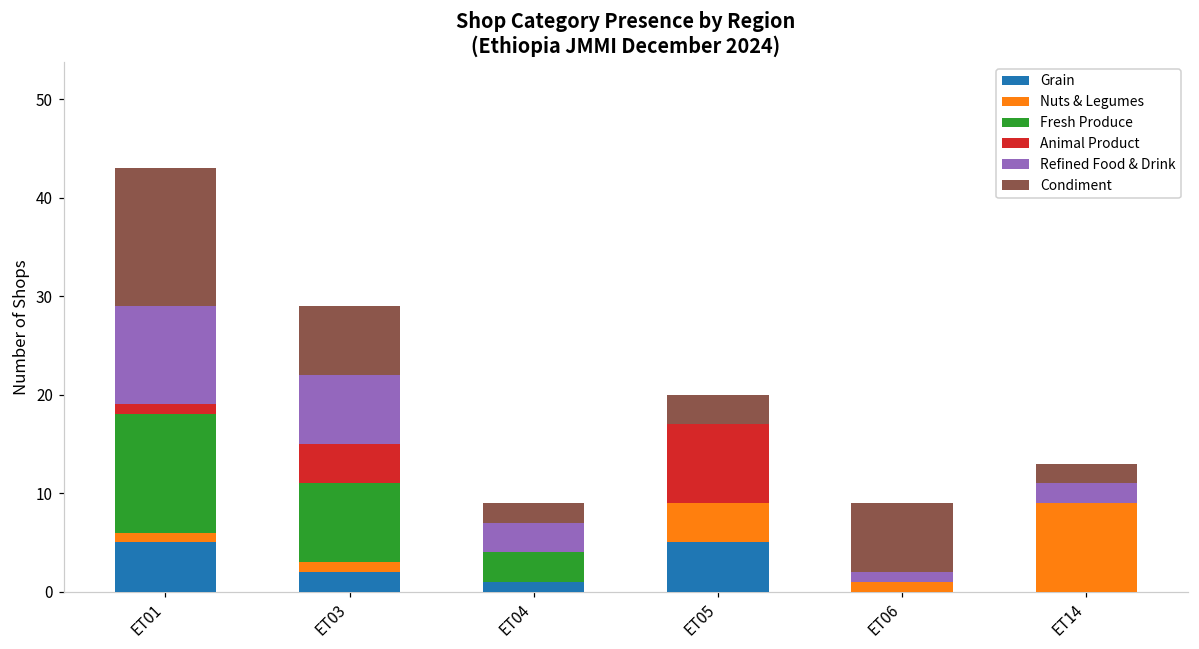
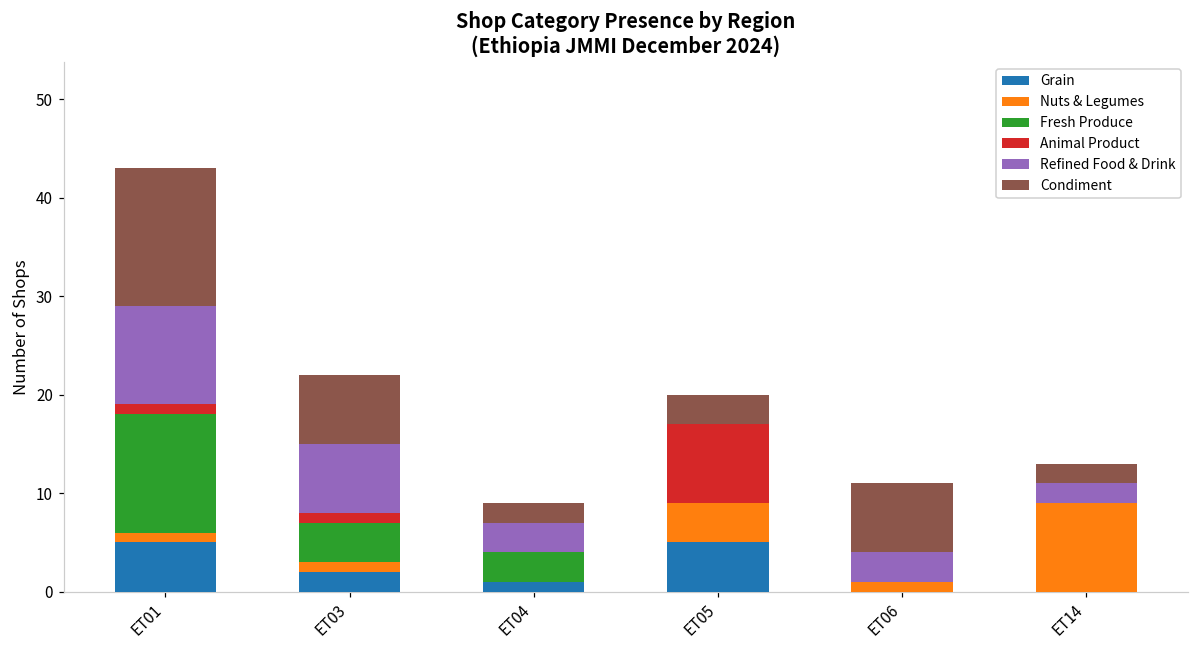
Fresh Produce, ET03: 8 -> 4
Animal Product, ET03: 4 -> 1
Refined Food & Drink, ET06: 1 -> 3
